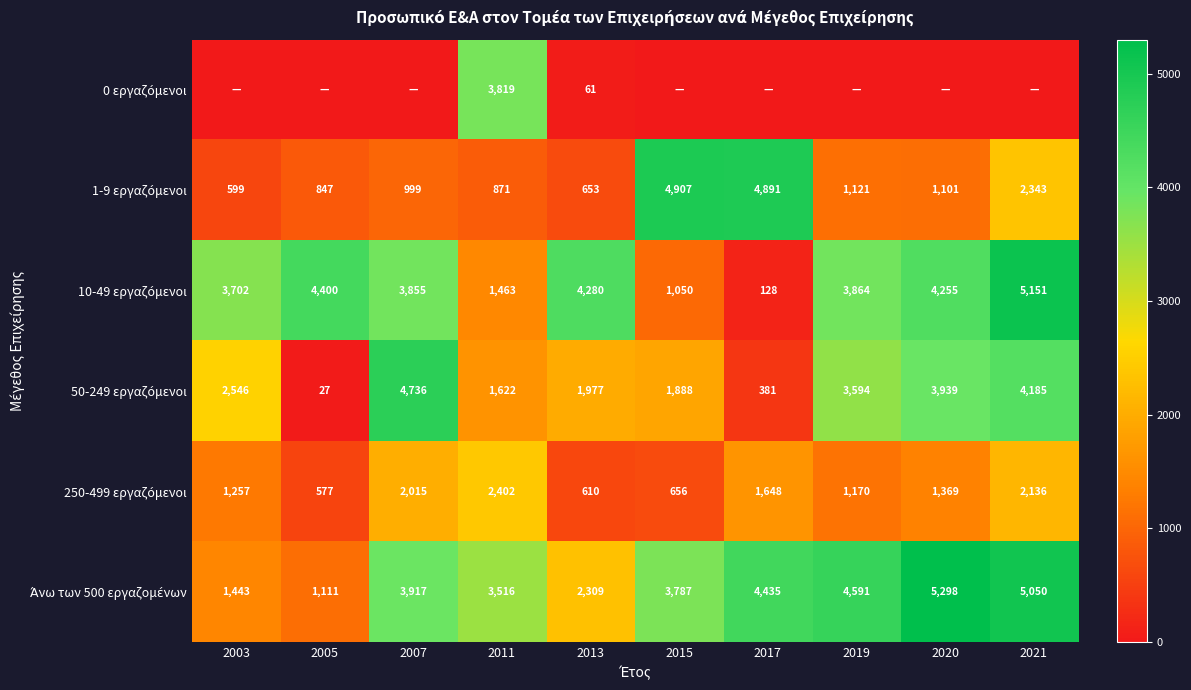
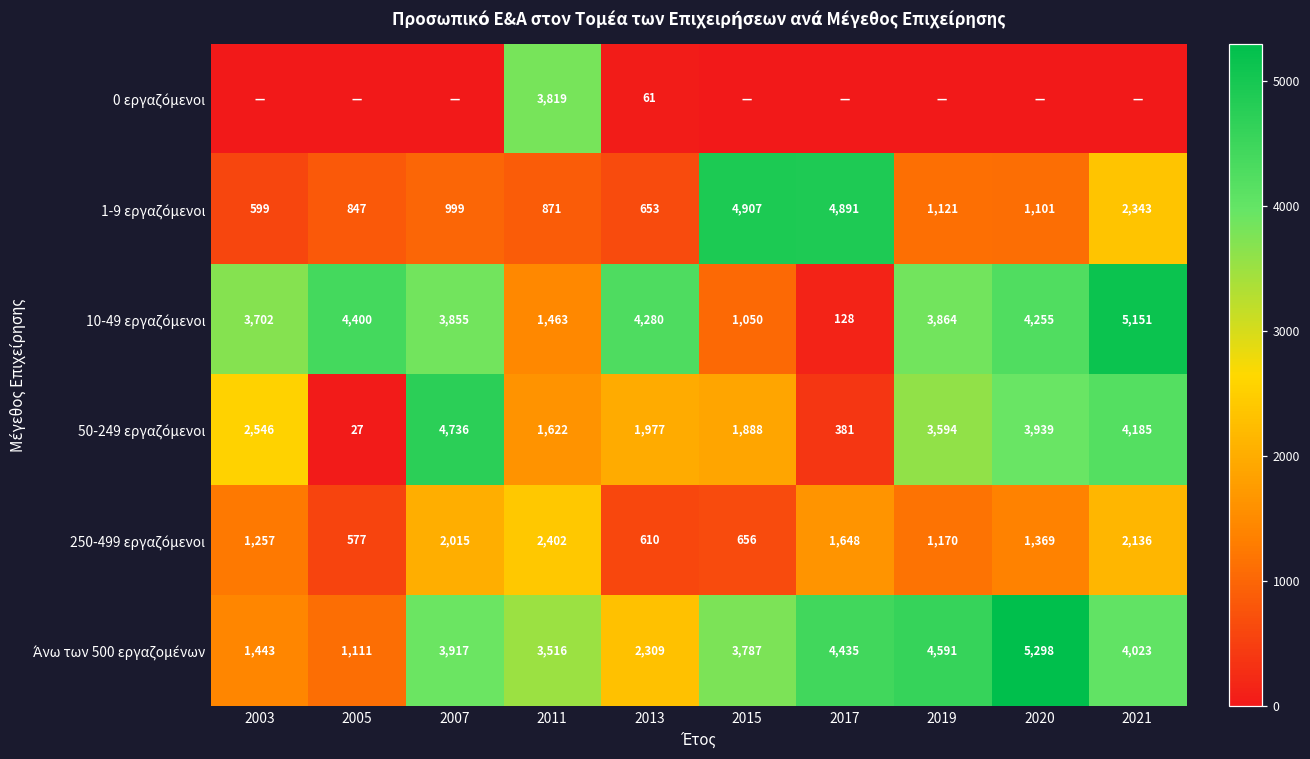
Άνω των 500 εργαζομένων, 2021: 5,050 -> 4,023
